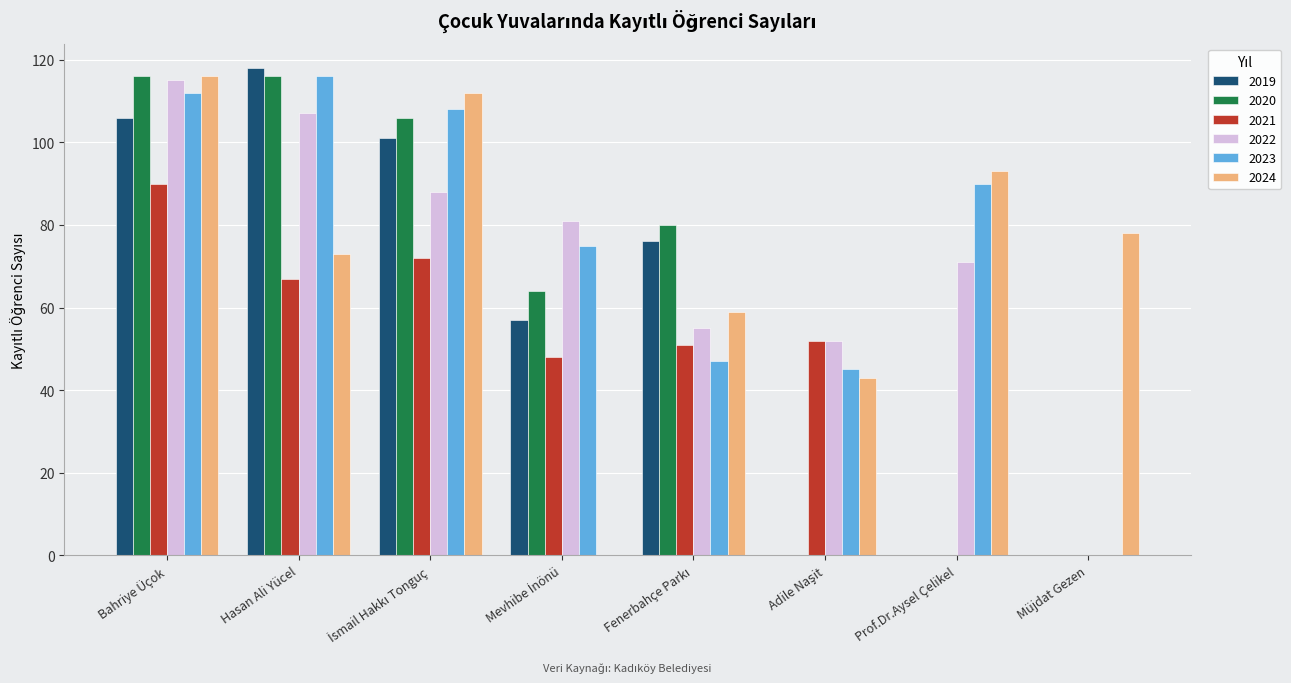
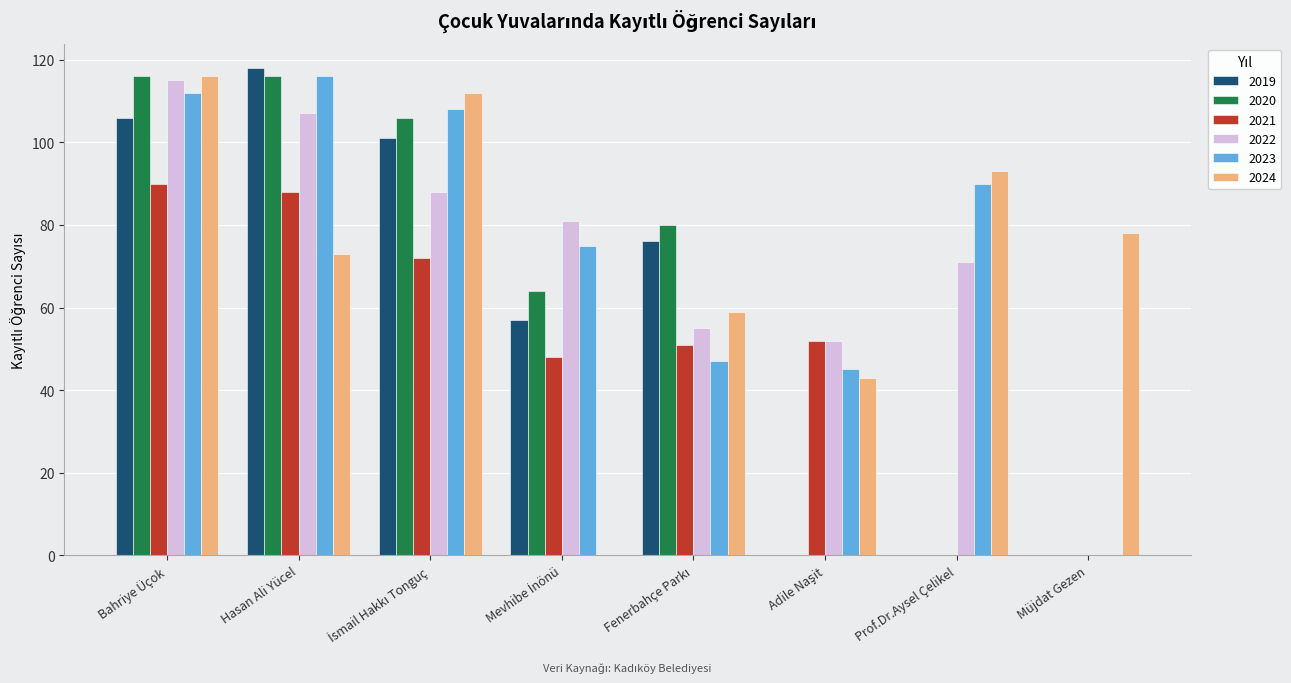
2021, Hasan Ali Yücel: 67 -> 88
